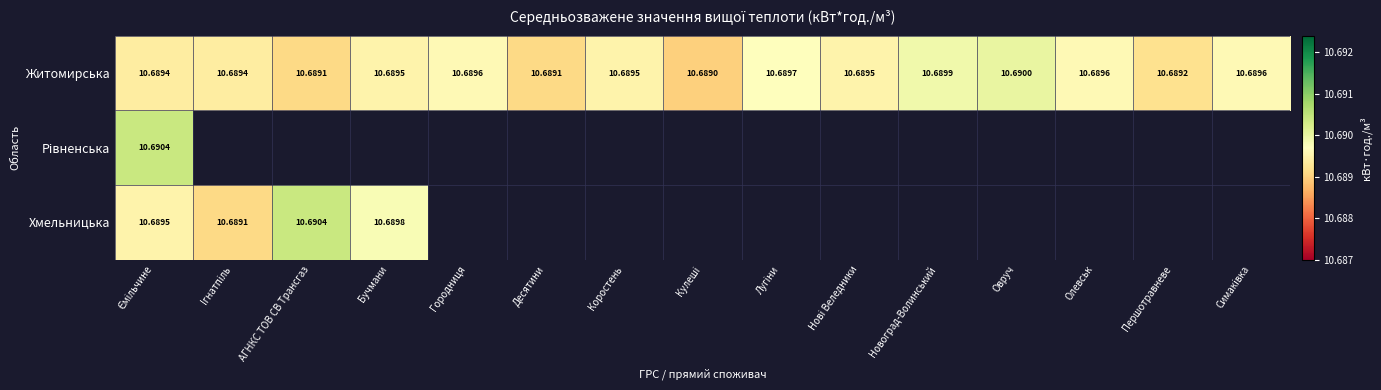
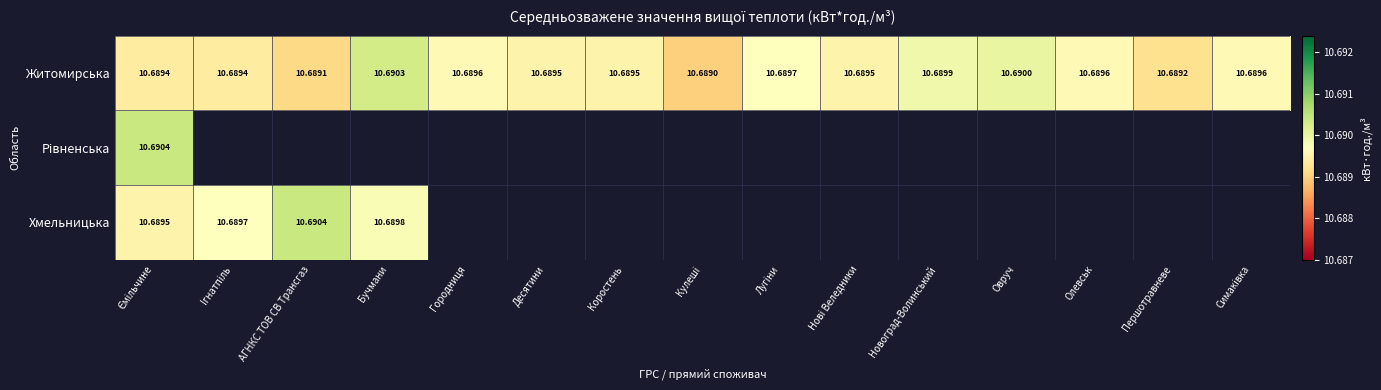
Житомирська, Бучмани: 10.6895 -> 10.6903
Житомирська, Десятини: 10.6891 -> 10.6895
Хмельницька, Ігнатпіль: 10.6891 -> 10.6897
